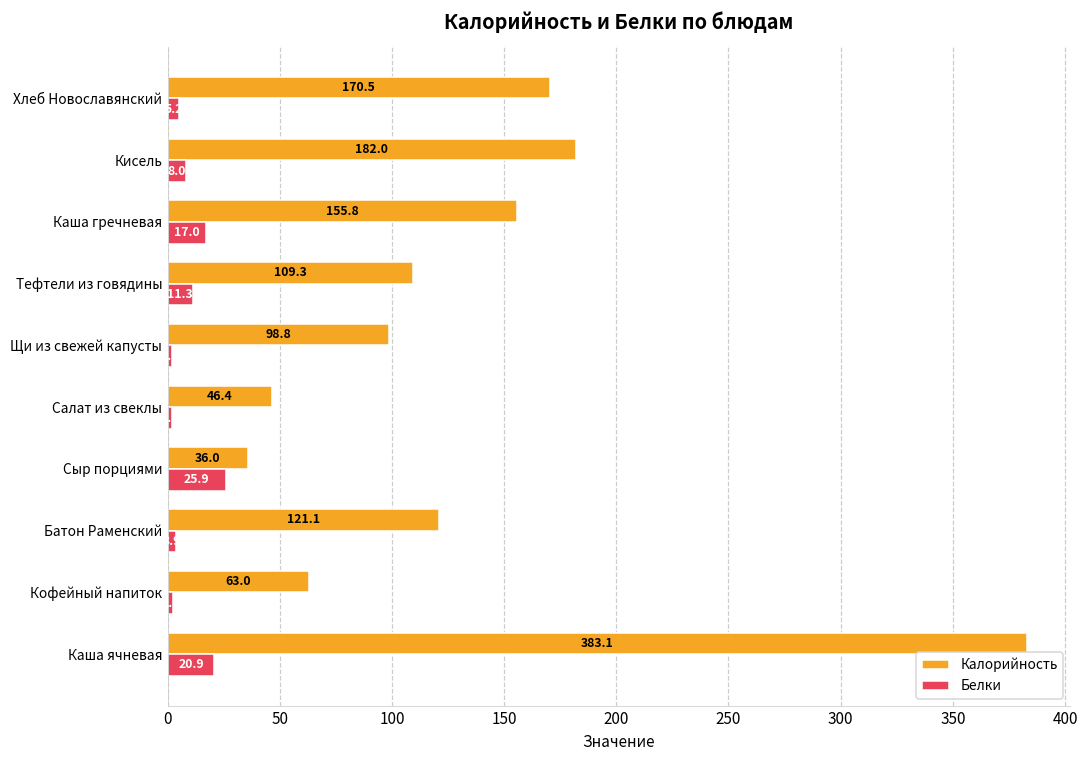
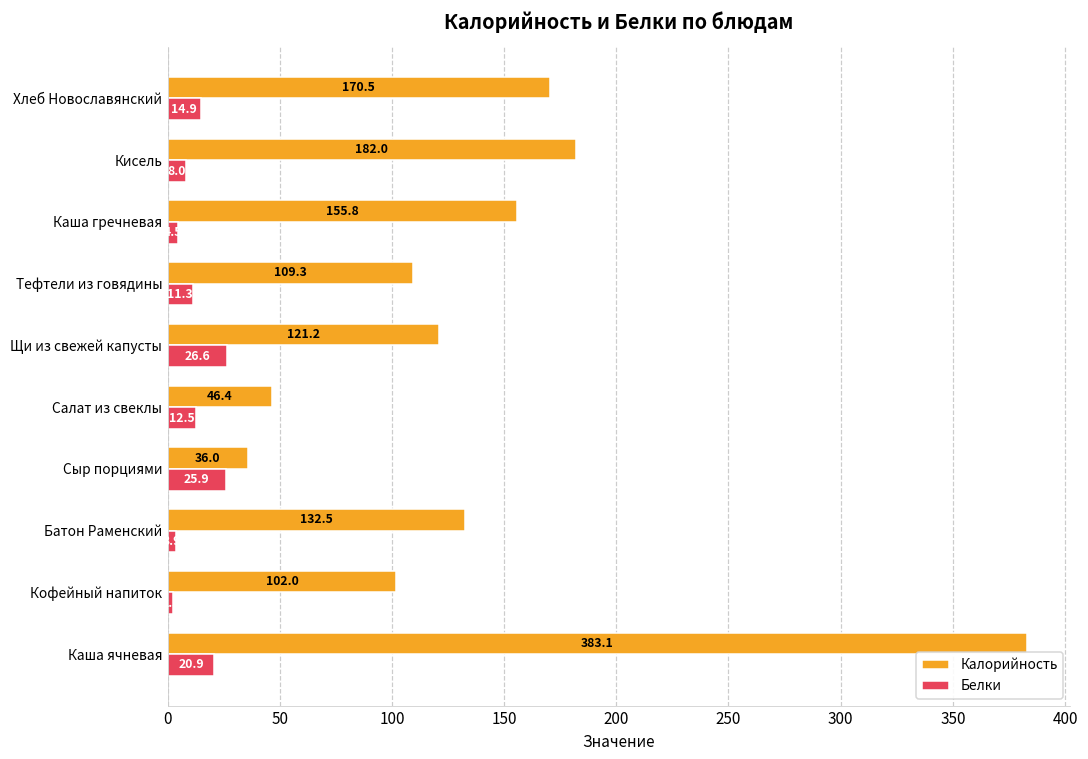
Белки, Хлеб Новославянский: 5.2 -> 14.9
Белки, Каша гречневая: 17 -> 5
Калорийность, Щи из свежей капусты: 98.8 -> 121.2
Белки, Щи из свежей капусты: 2 -> 27
Белки, Салат из свеклы: 2 -> 13
Калорийность, Батон Раменский: 121.1 -> 132.5
Калорийность, Кофейный напиток: 63.0 -> 102.0
